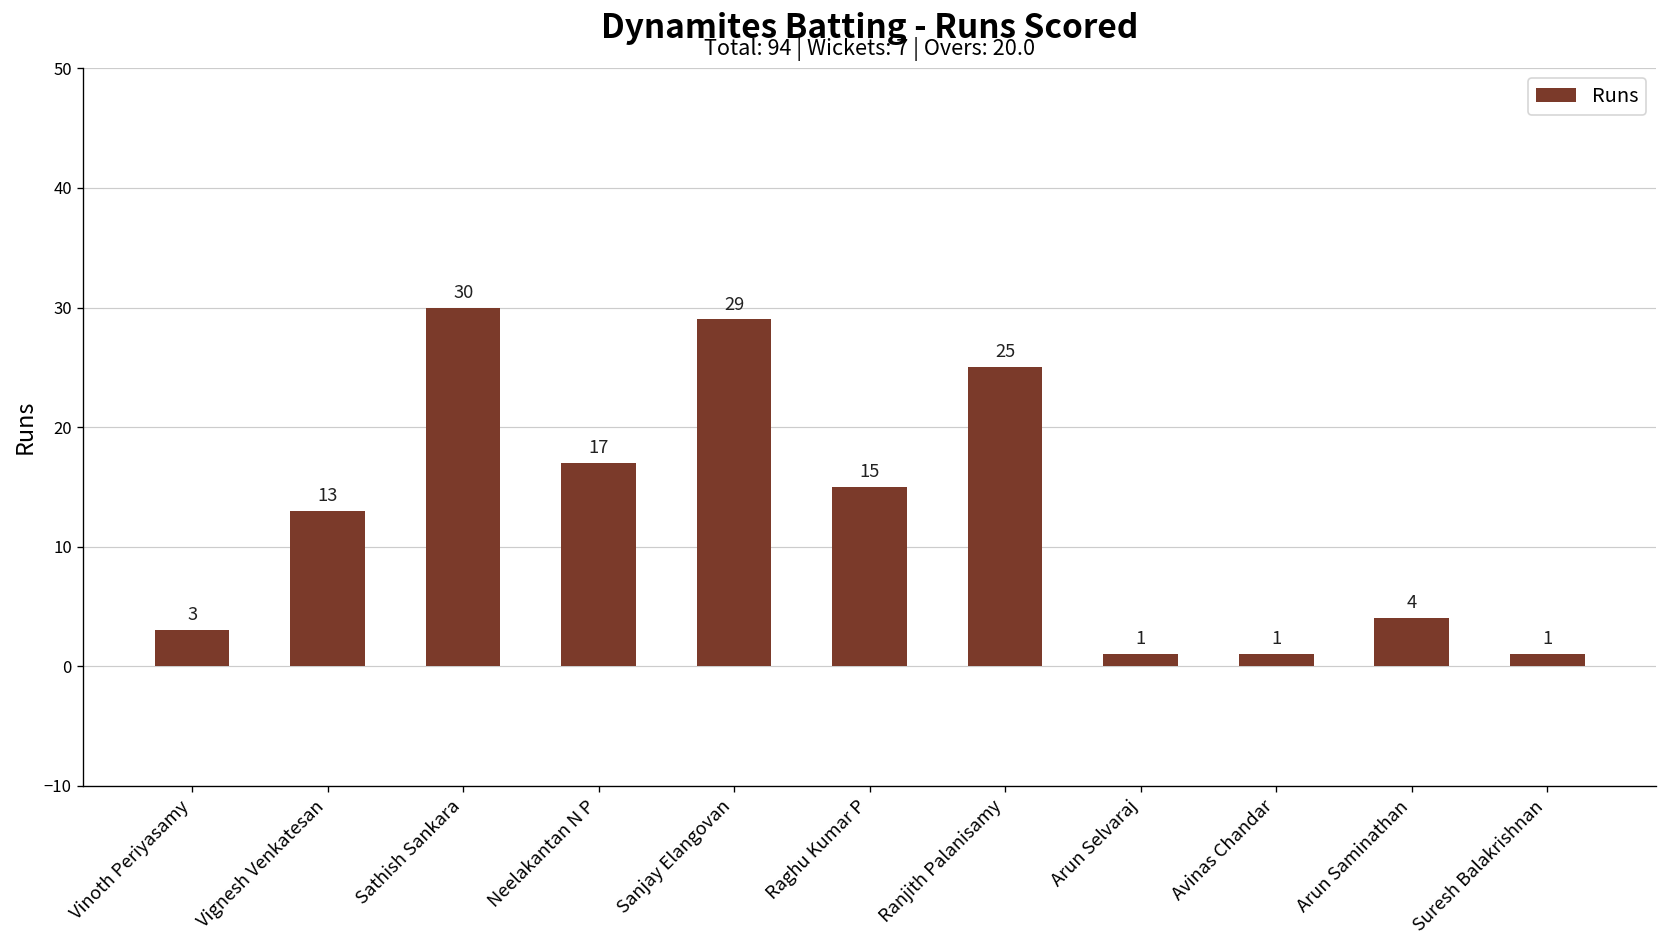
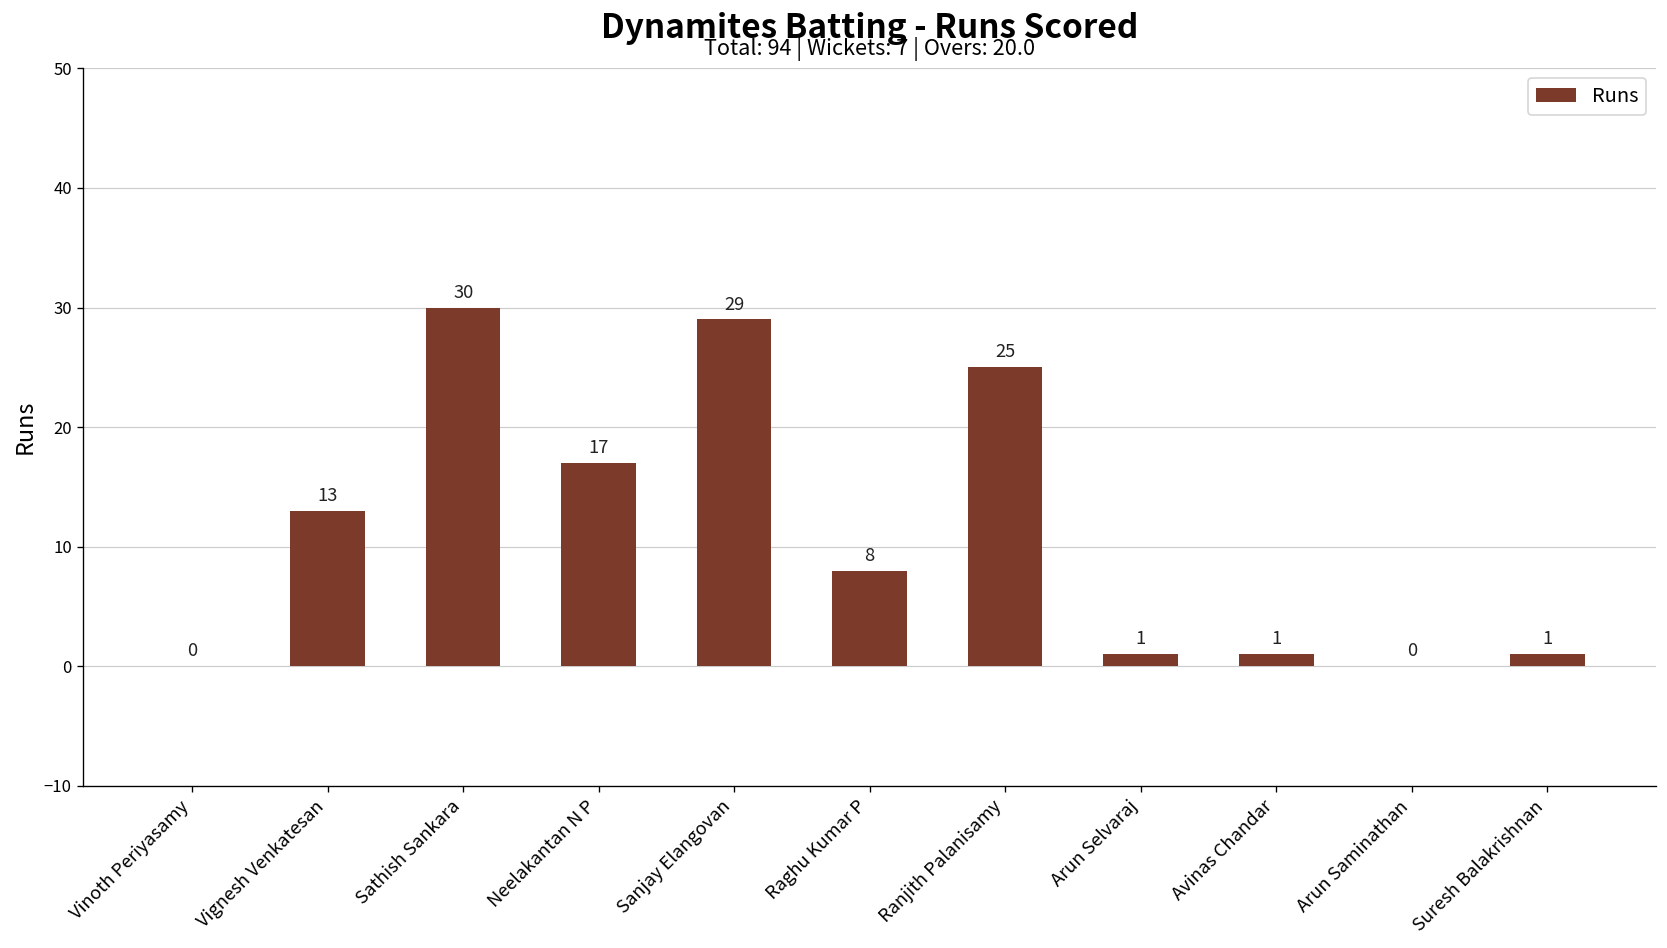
Vinoth Periyasamy: 3 -> 0
Raghu Kumar P: 15 -> 8
Arun Saminathan: 4 -> 0
